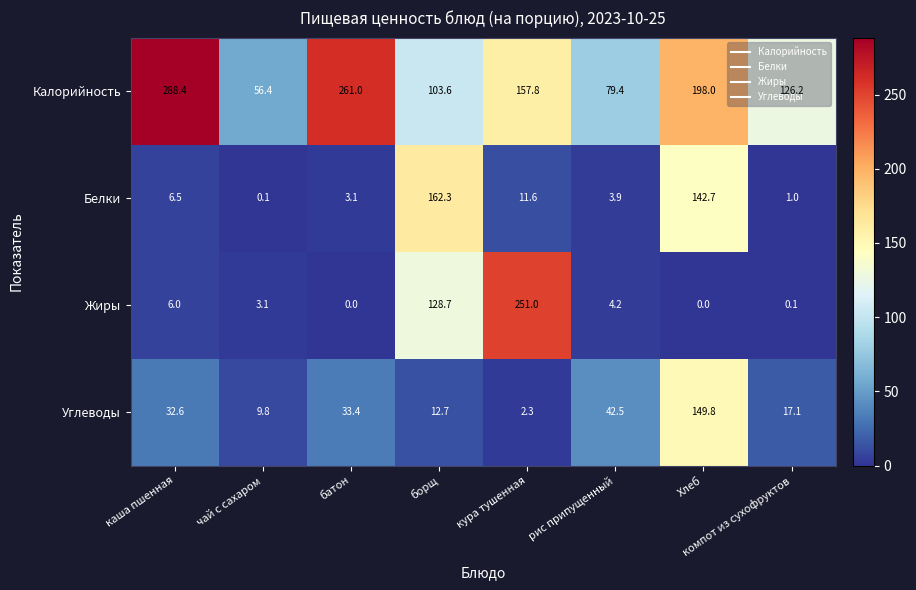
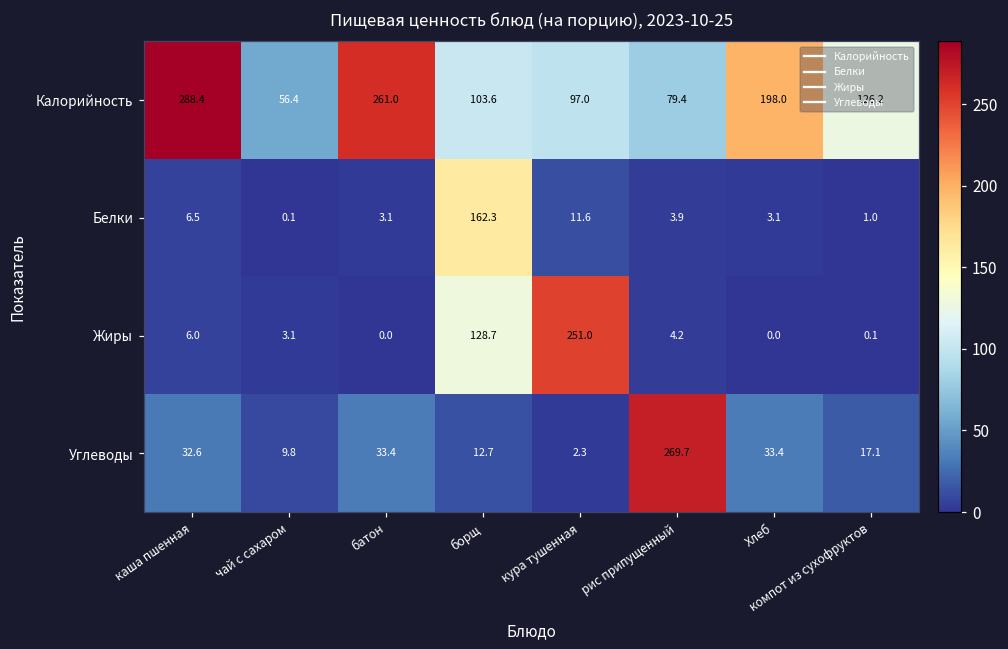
Калорийность, кура тушенная: 157.8 -> 97.0
Белки, Хлеб: 142.7 -> 3.1
Углеводы, рис припущенный: 42.5 -> 269.7
Углеводы, Хлеб: 149.8 -> 33.4
